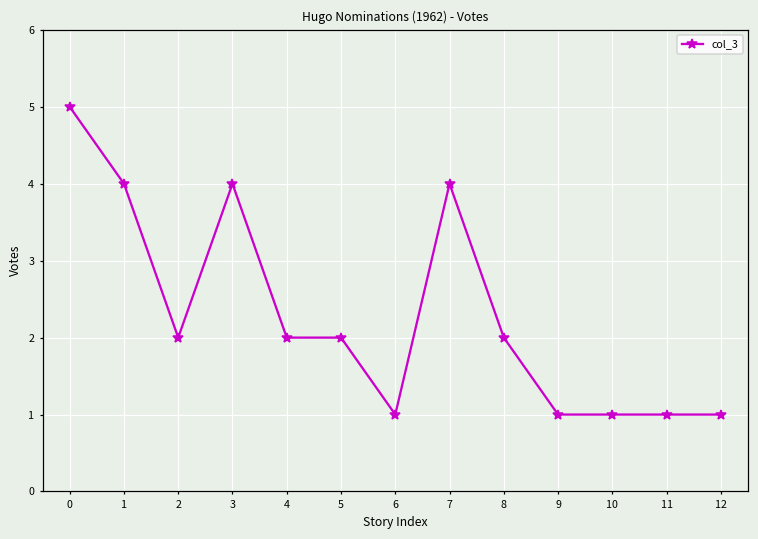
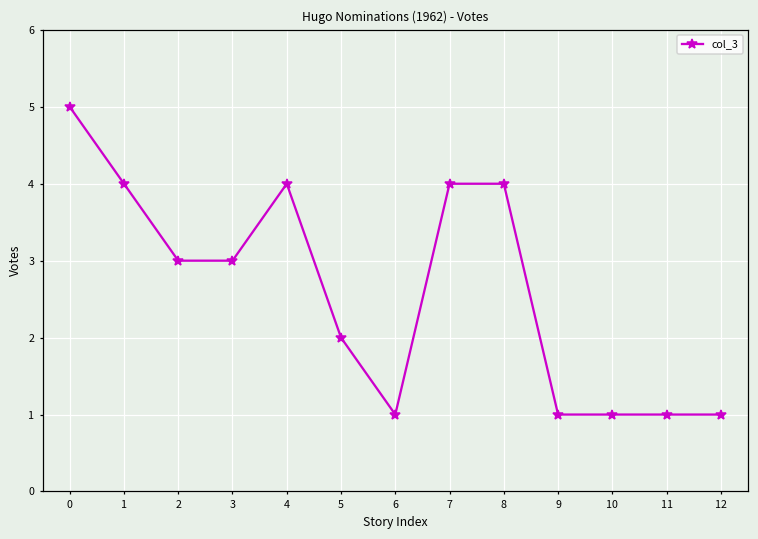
2: 2 -> 3
3: 4 -> 3
4: 2 -> 4
8: 2 -> 4
